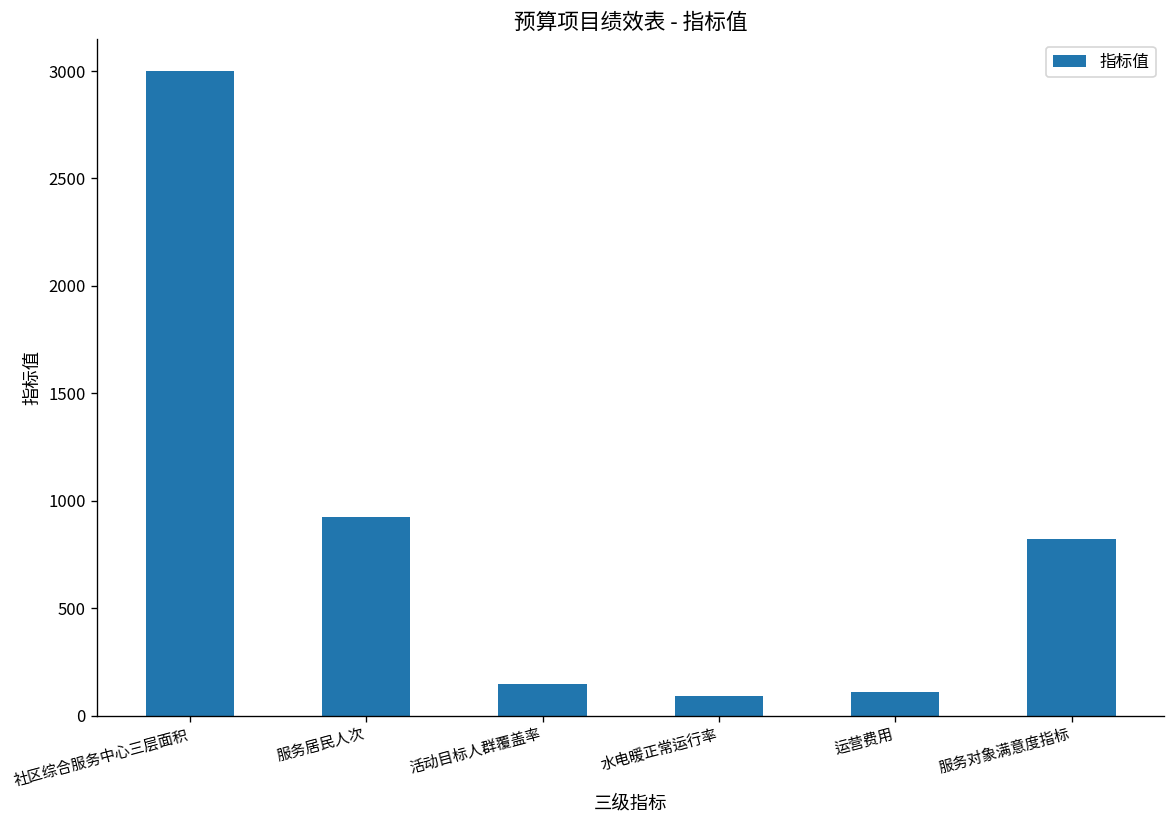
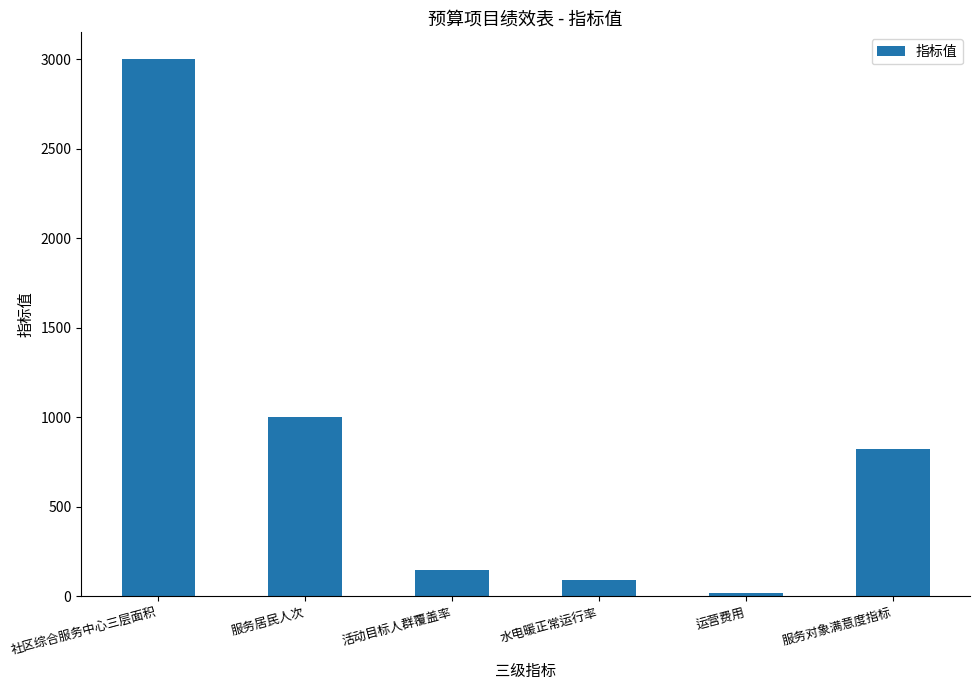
服务居民人次: 930 -> 1000
运营费用: 110 -> 20
